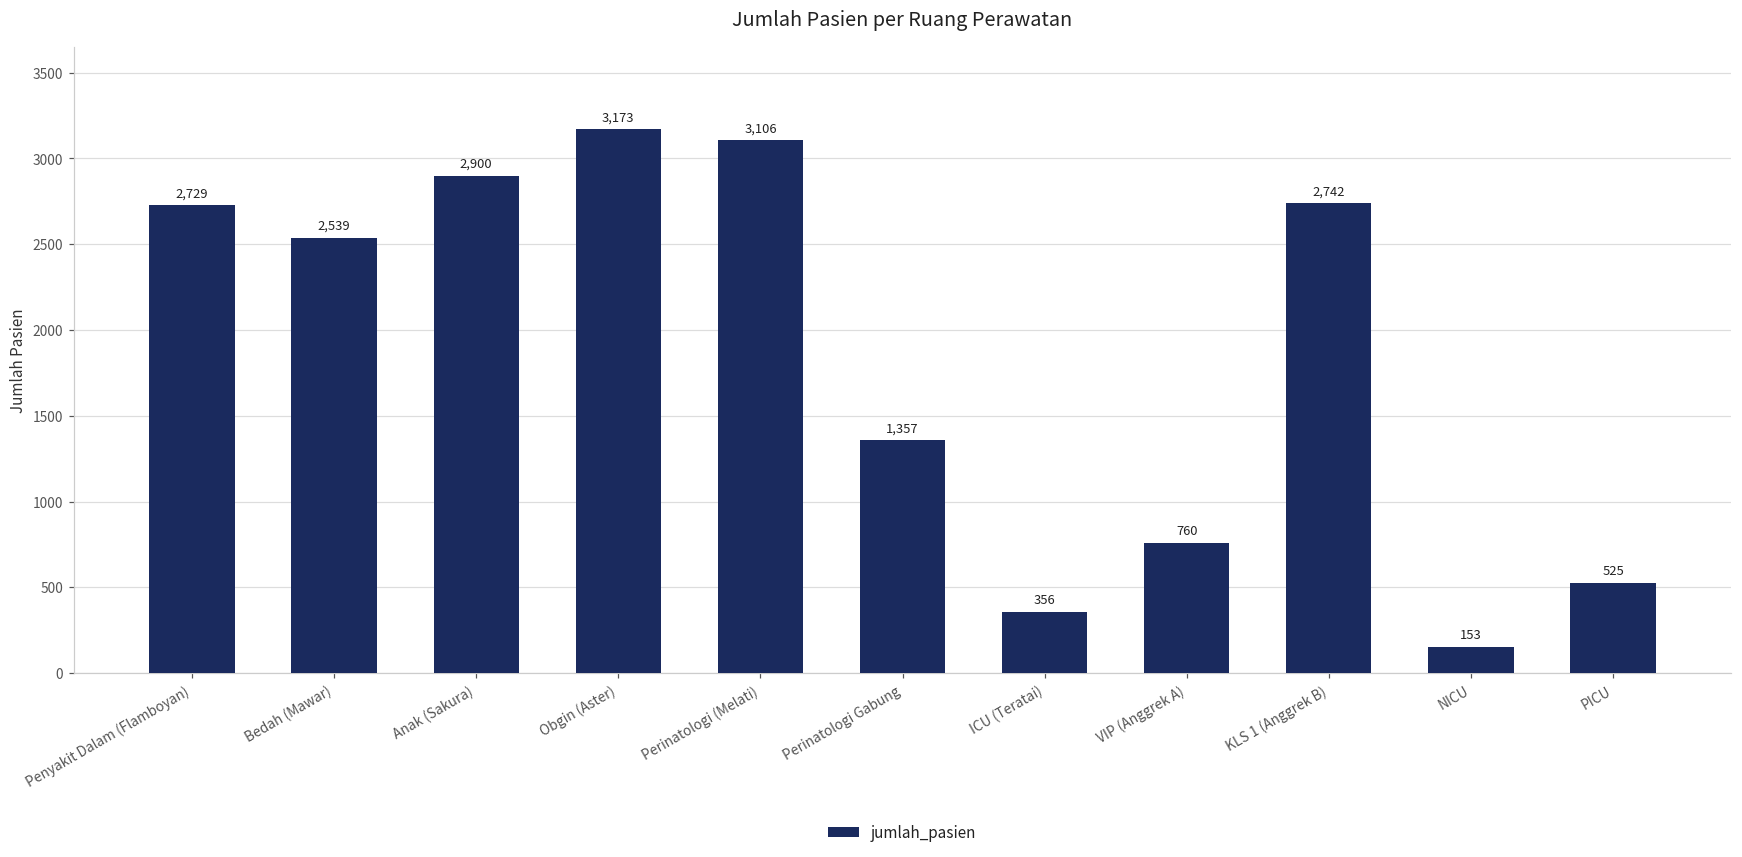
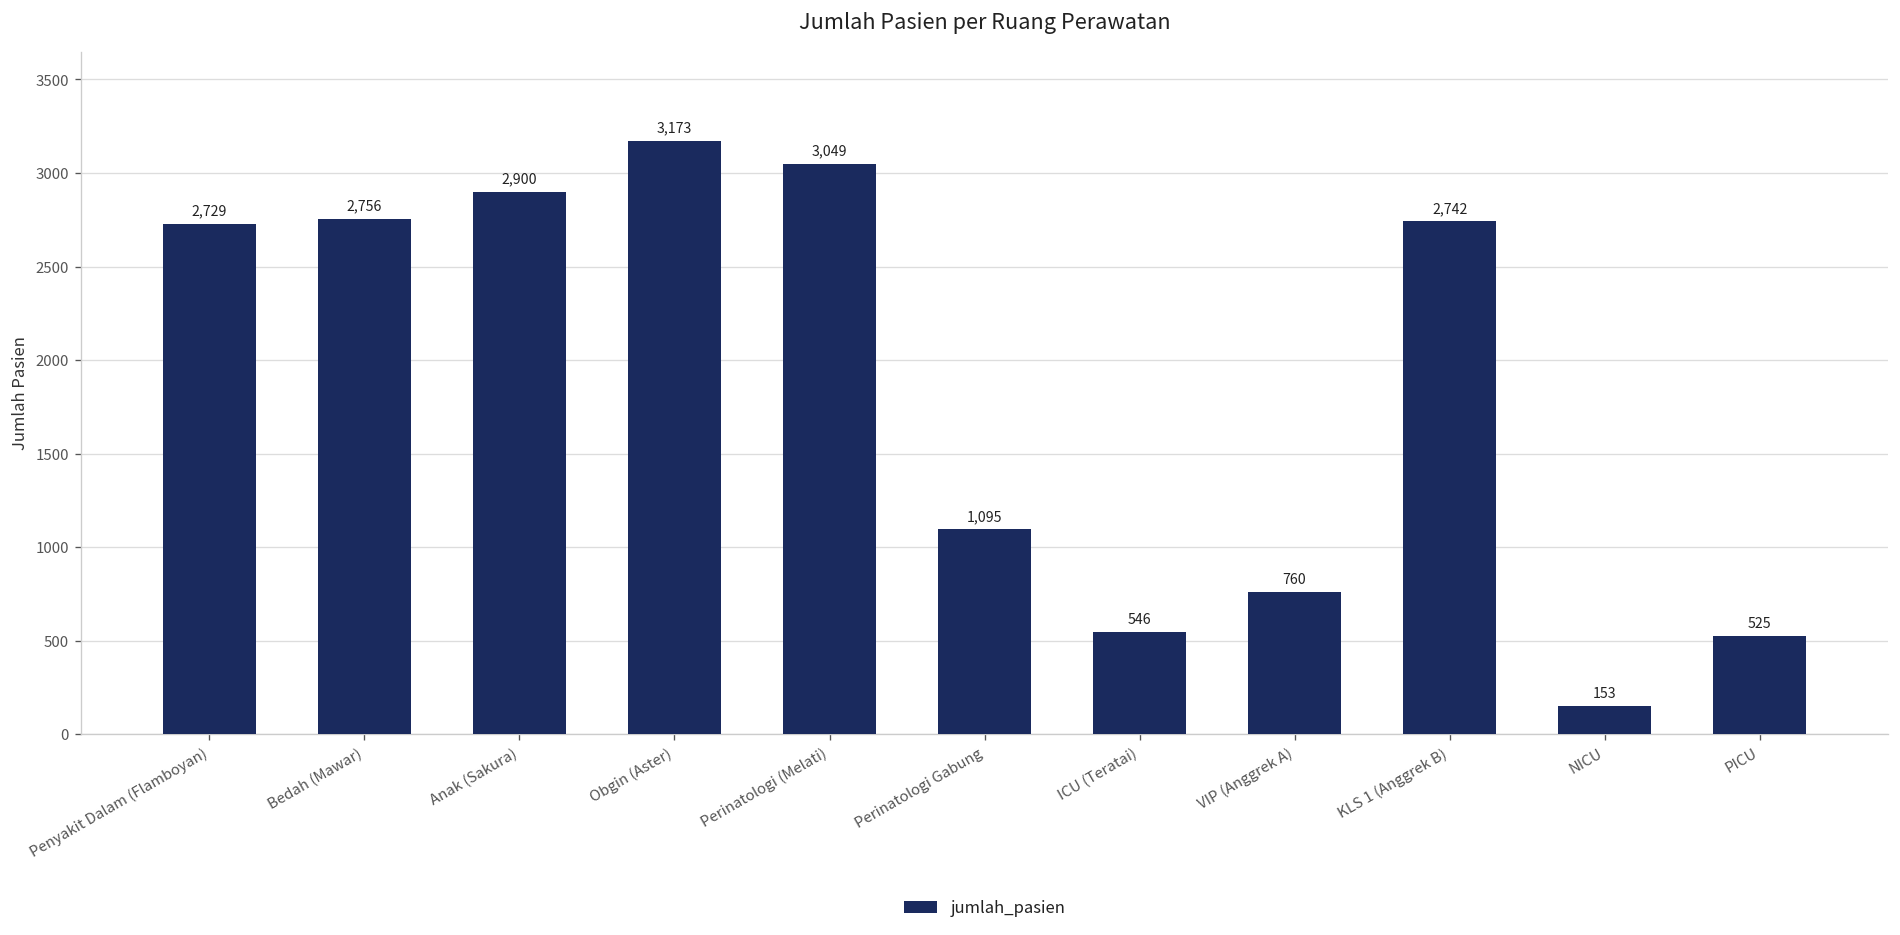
Bedah (Mawar): 2,539 -> 2,756
Perinatologi (Melati): 3,106 -> 3,049
Perinatologi Gabung: 1,357 -> 1,095
ICU (Teratai): 356 -> 546
